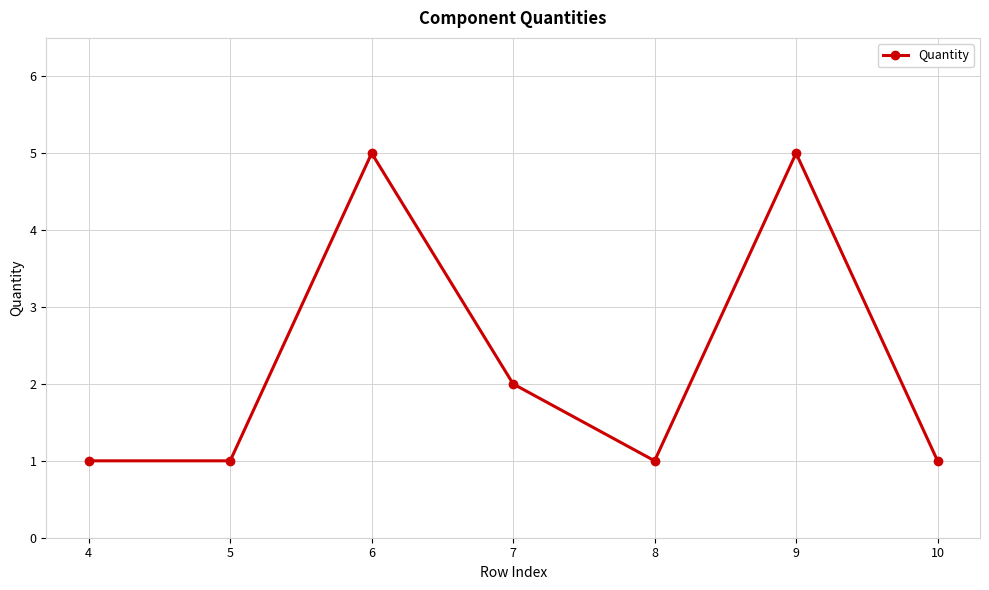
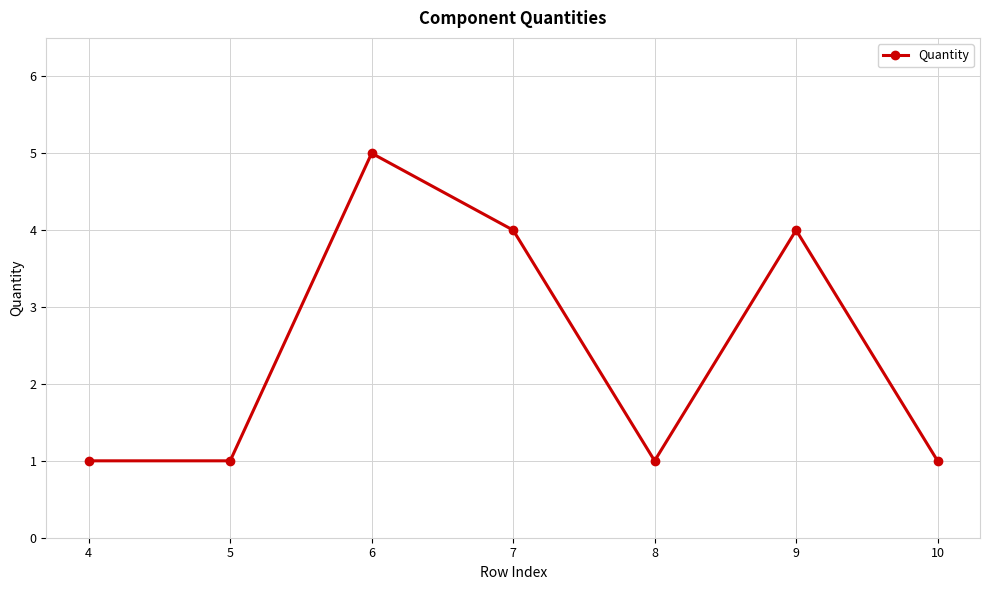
7: 2 -> 4
9: 5 -> 4
